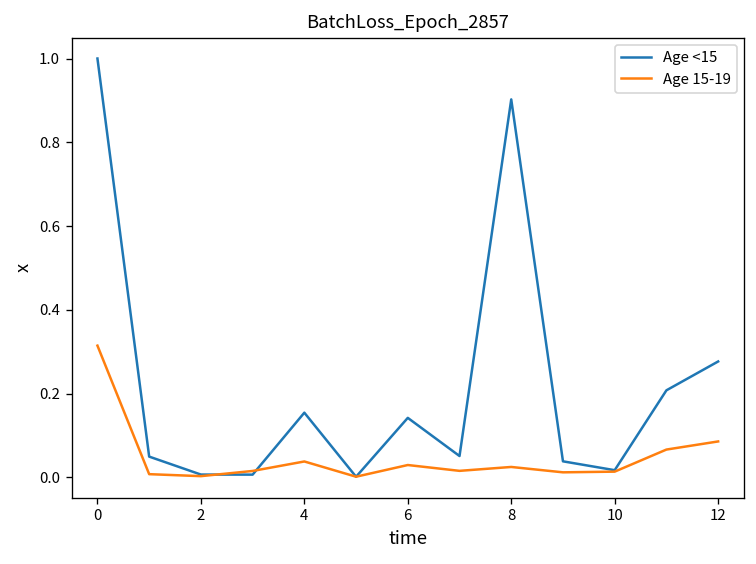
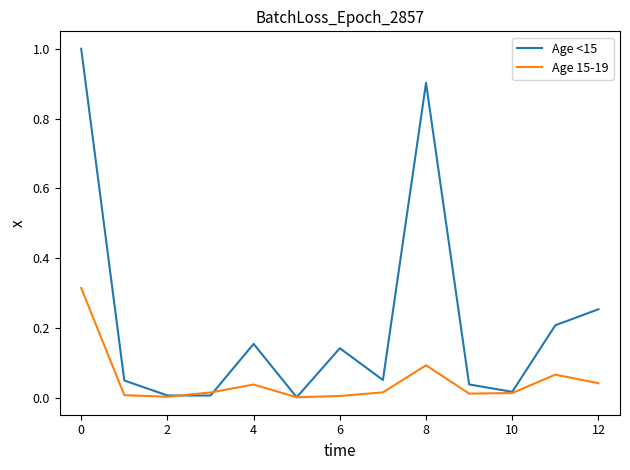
Age 15-19, 6: 0.03 -> 0.01
Age 15-19, 8: 0.02 -> 0.09
Age <15, 12: 0.28 -> 0.25
Age 15-19, 12: 0.09 -> 0.04
